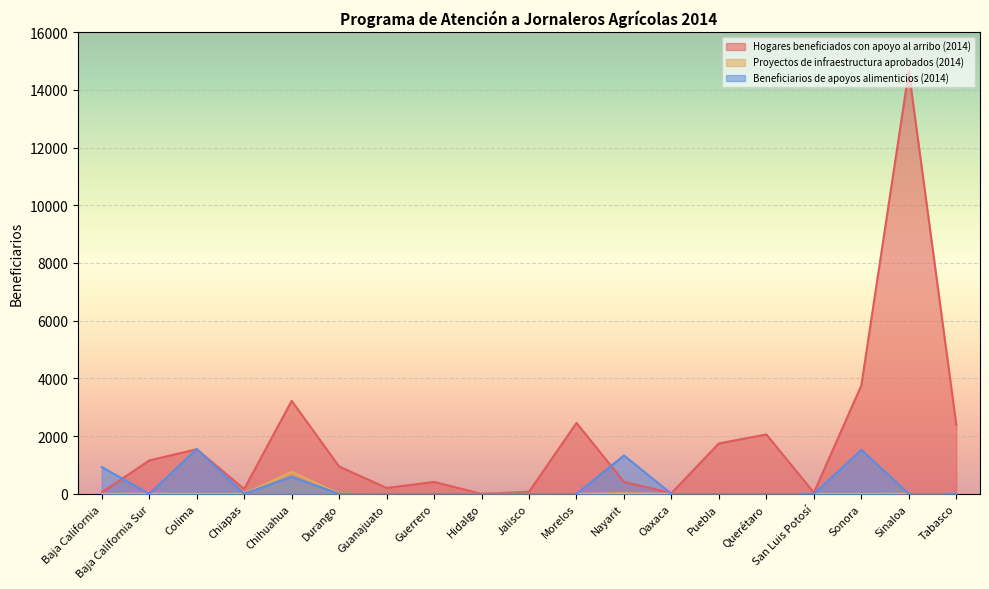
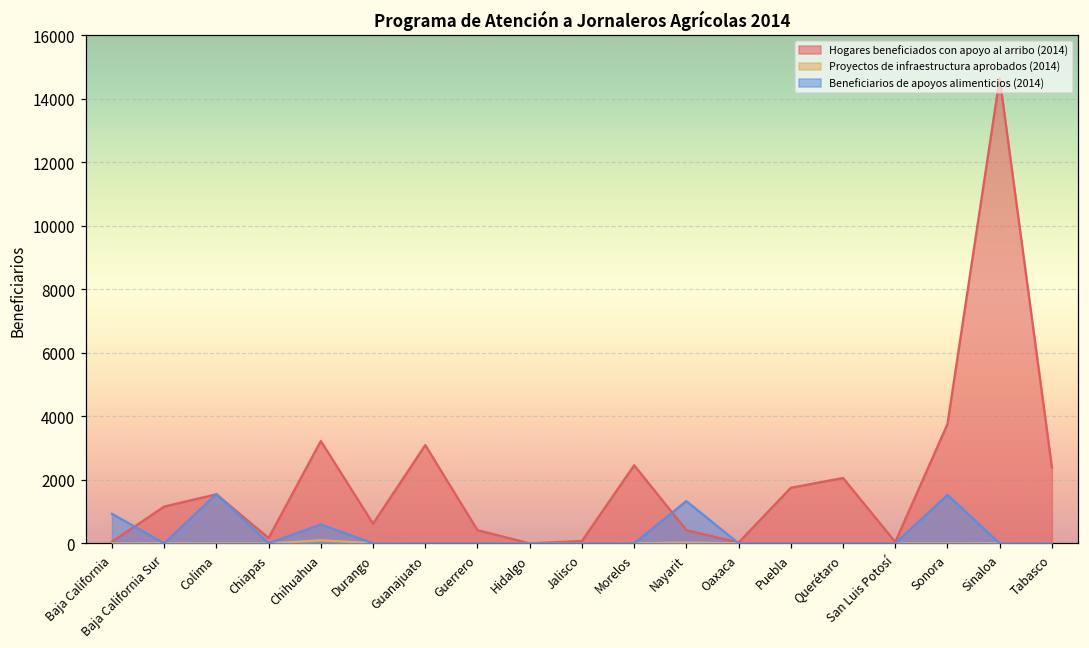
Proyectos de infraestructura aprobados (2014), Chihuahua: 800 -> 100
Hogares beneficiados con apoyo al arribo (2014), Durango: 900 -> 600
Hogares beneficiados con apoyo al arribo (2014), Guanajuato: 200 -> 3100
